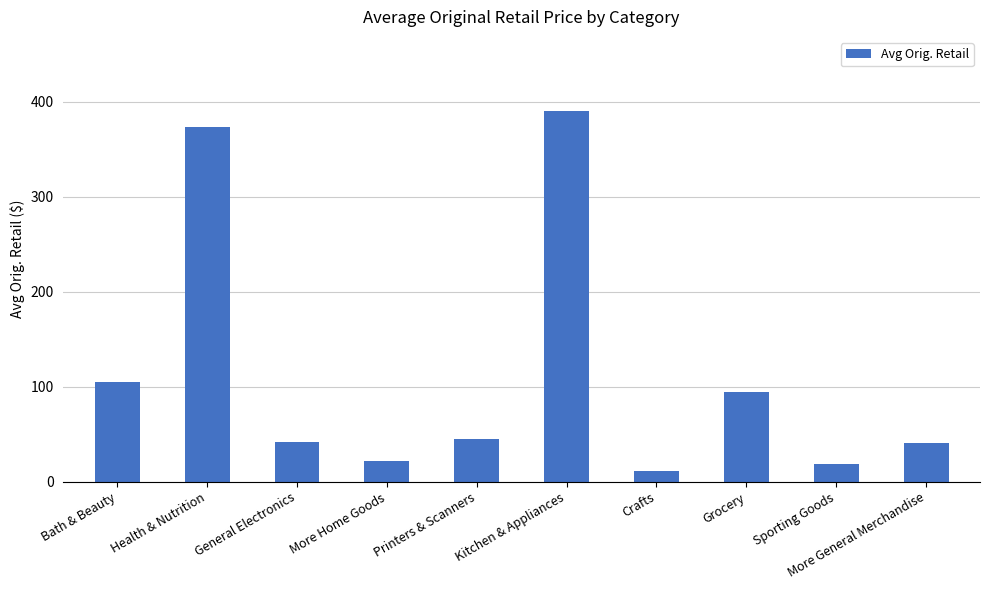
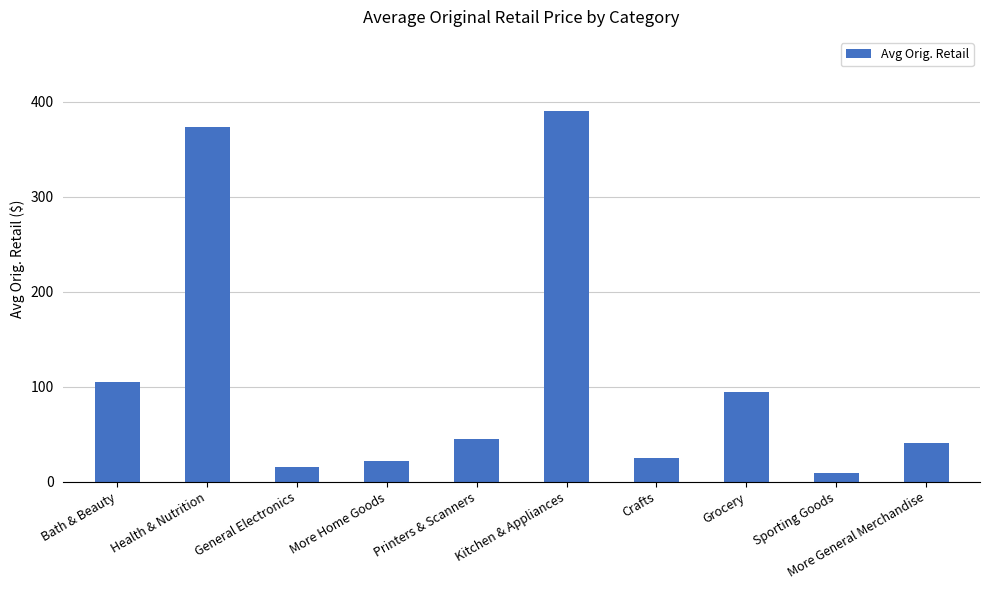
General Electronics: 40 -> 10
Crafts: 10 -> 30
Sporting Goods: 20 -> 10
